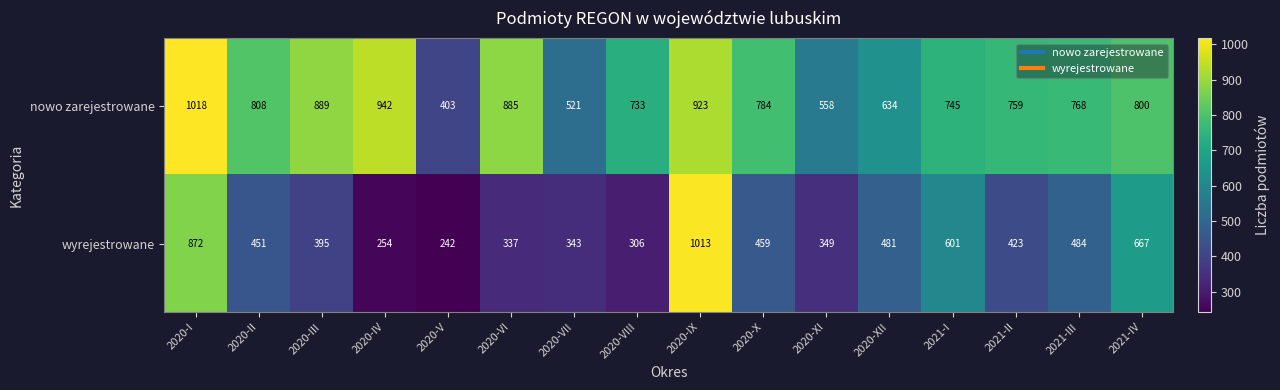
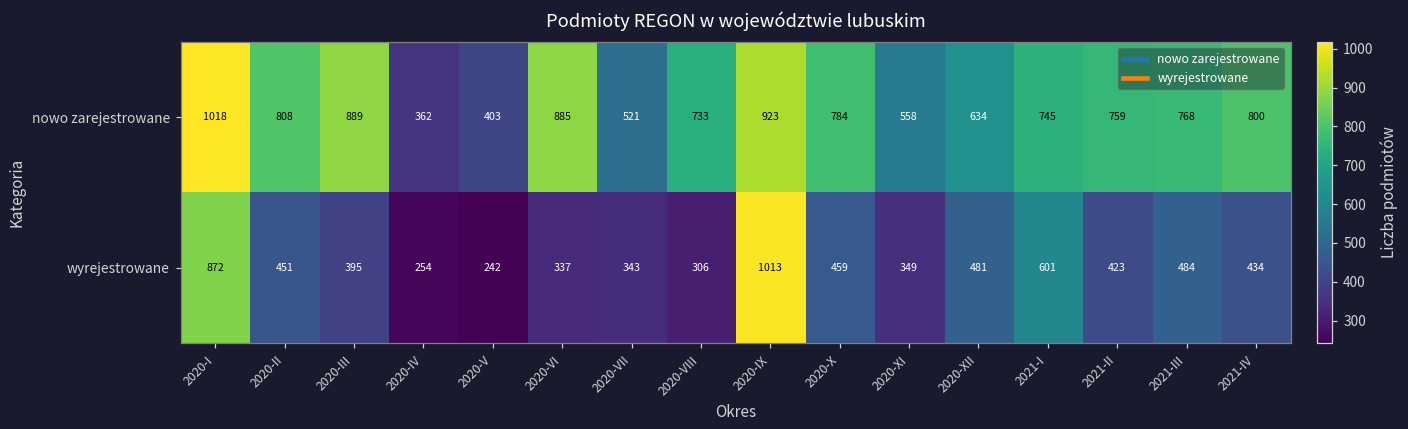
nowo zarejestrowane, 2020-IV: 942 -> 362
wyrejestrowane, 2021-IV: 667 -> 434
